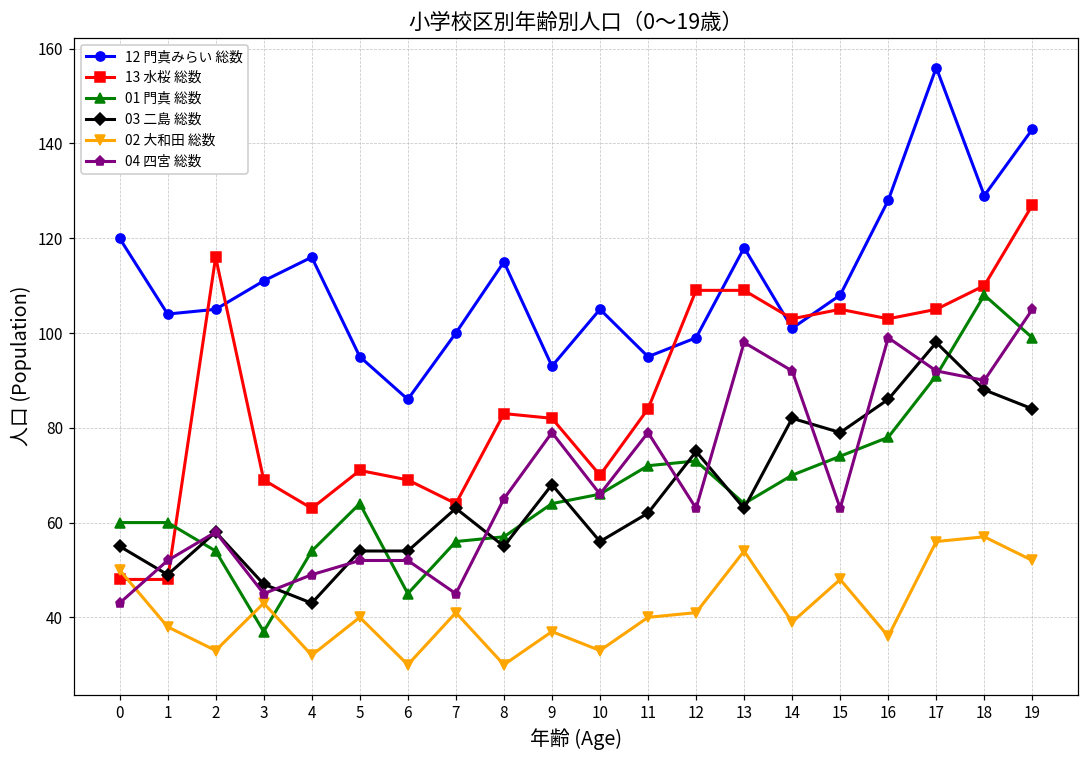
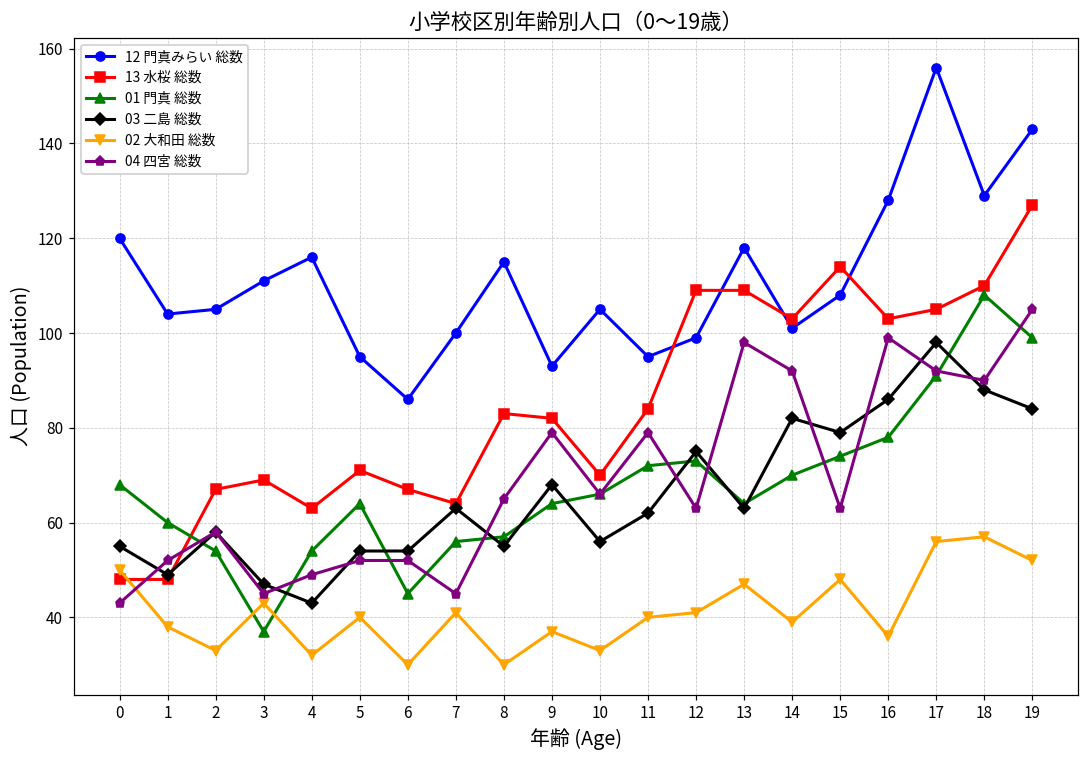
01 門真 総数, 0: 60 -> 68
13 水桜 総数, 2: 116 -> 67
13 水桜 総数, 6: 69 -> 67
02 大和田 総数, 13: 54 -> 47
13 水桜 総数, 15: 105 -> 114
